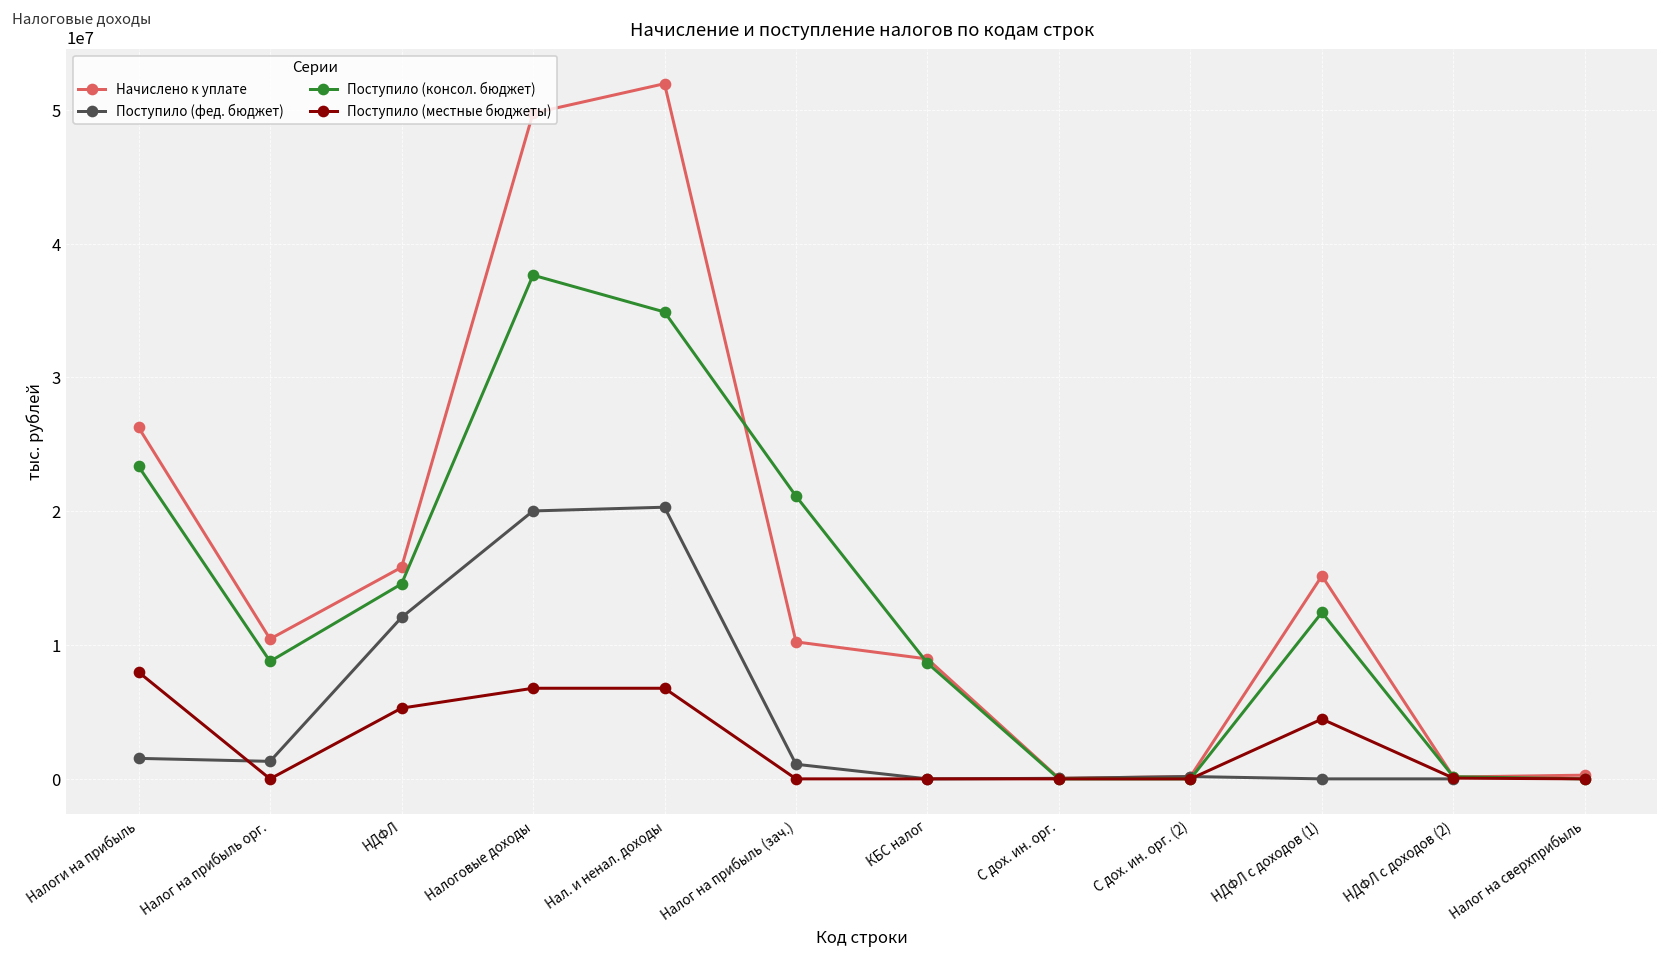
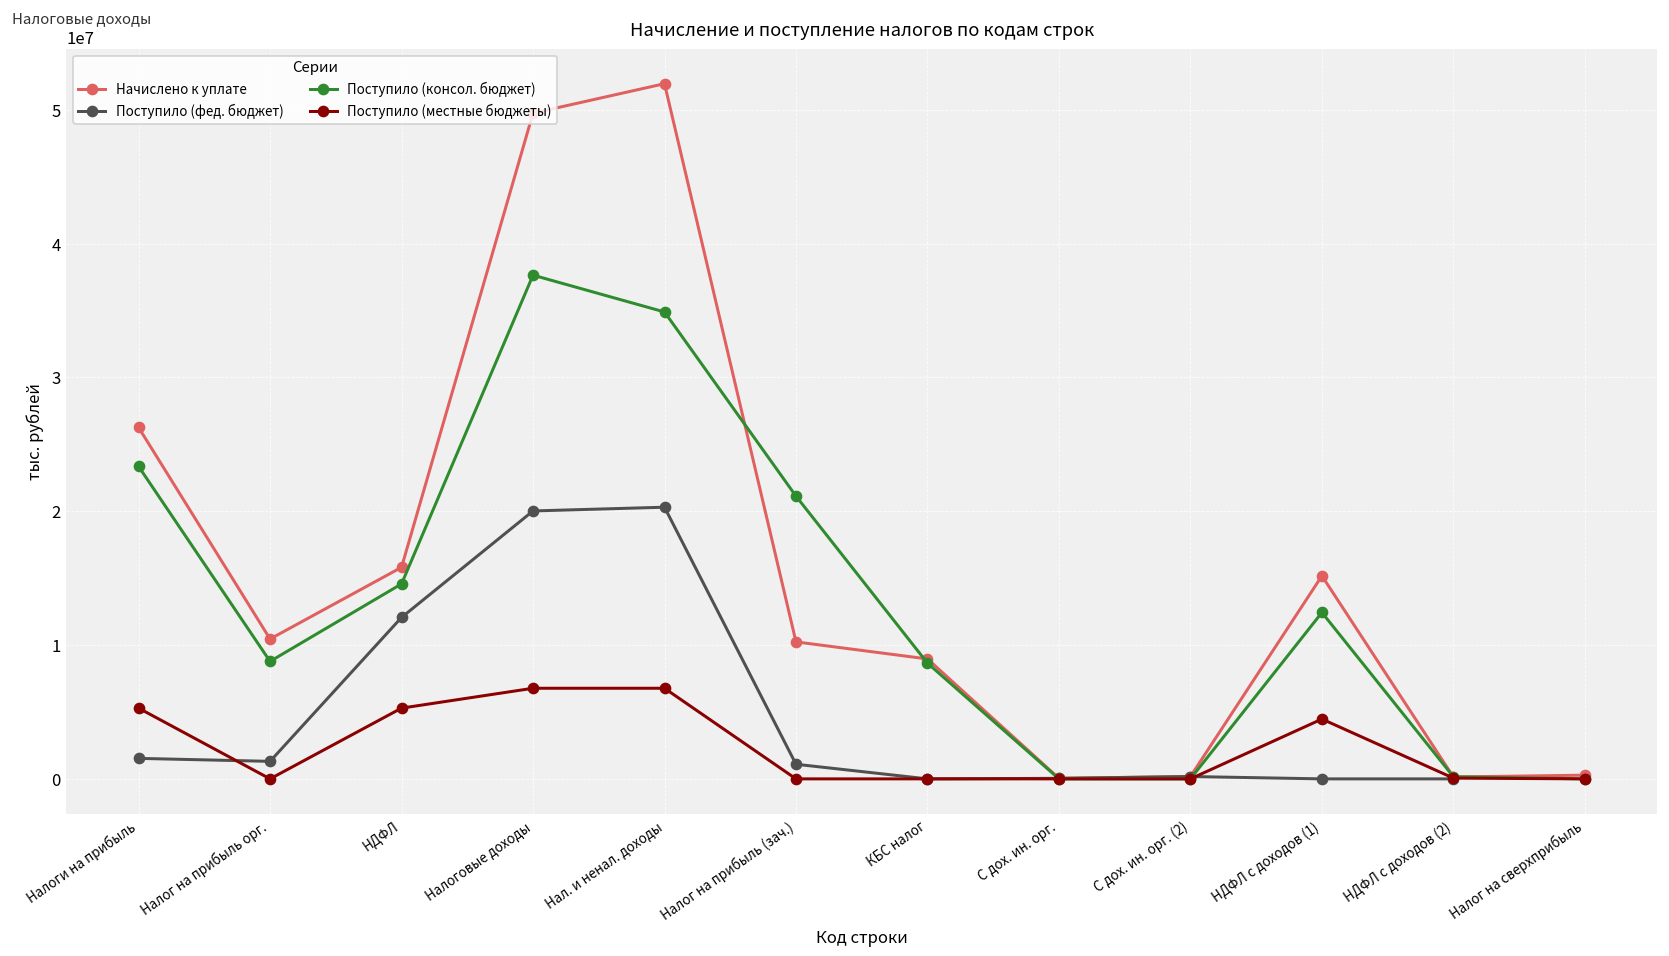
Поступило (местные бюджеты), Налоги на прибыль: 8000000 -> 5300000
